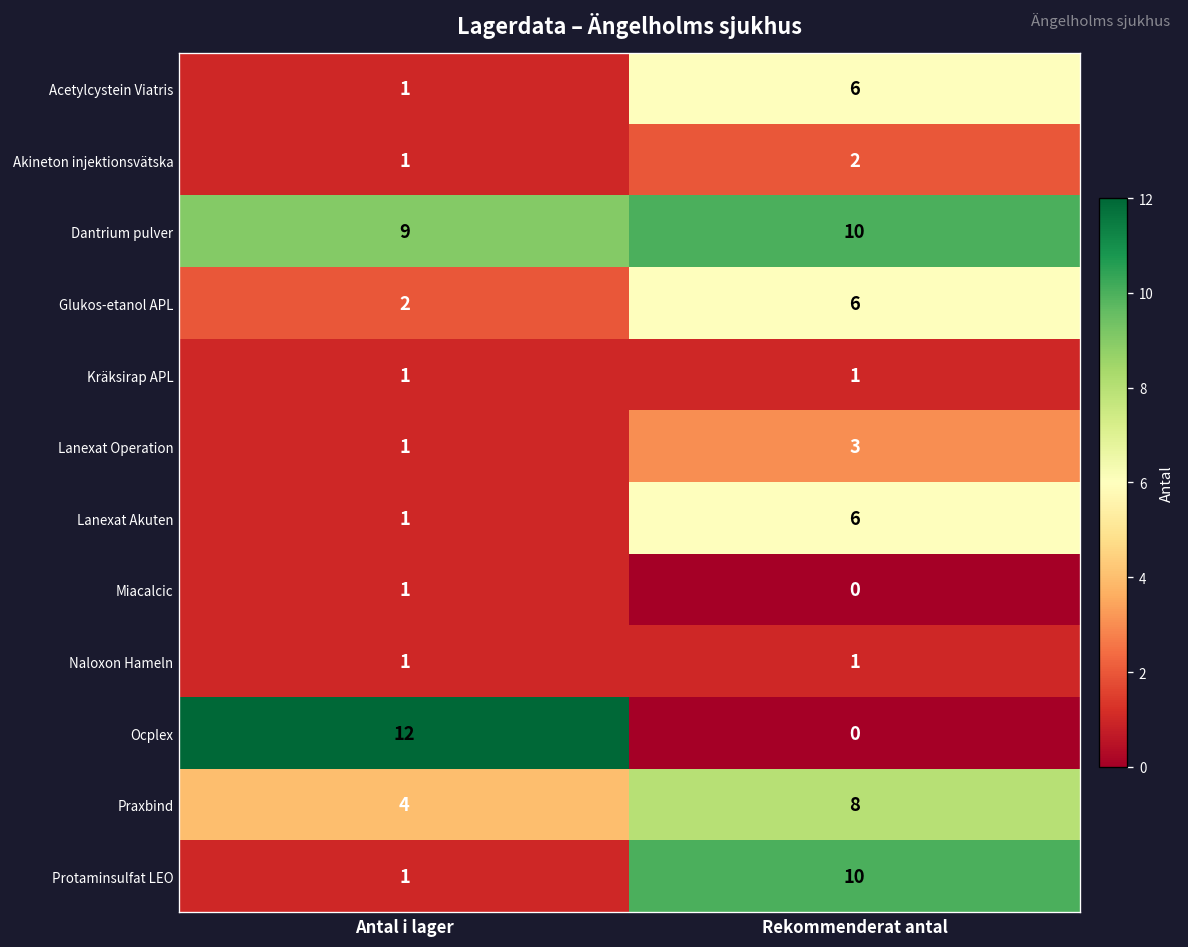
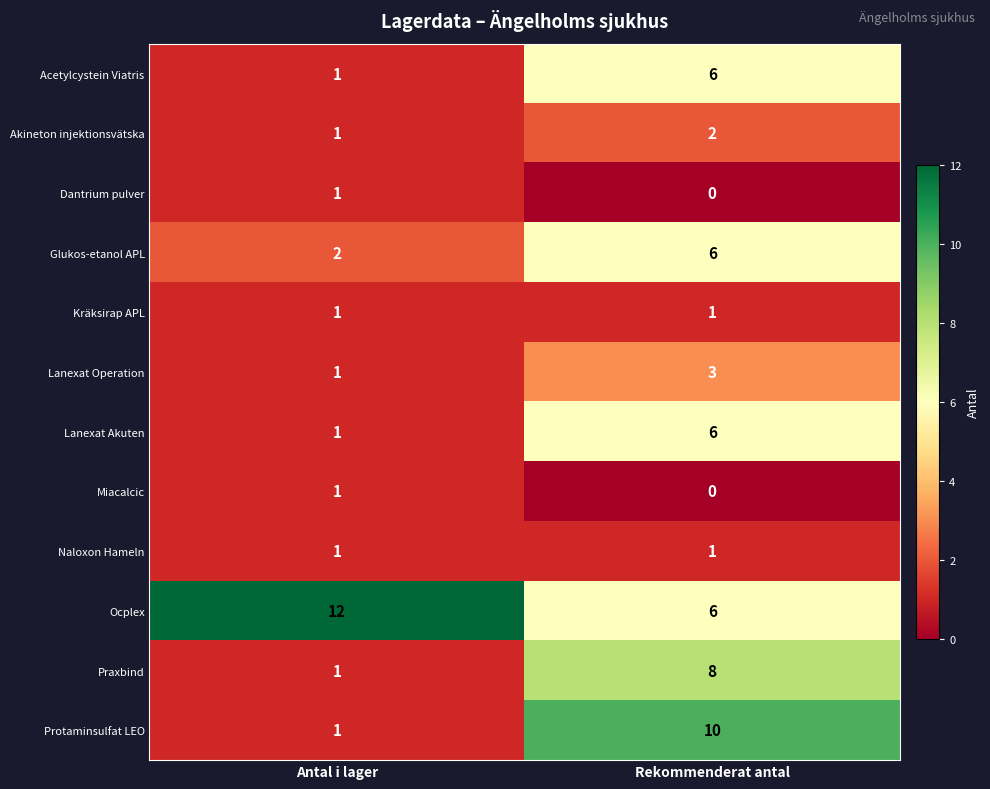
Dantrium pulver, Antal i lager: 9 -> 1
Dantrium pulver, Rekommenderat antal: 10 -> 0
Ocplex, Rekommenderat antal: 0 -> 6
Praxbind, Antal i lager: 4 -> 1
